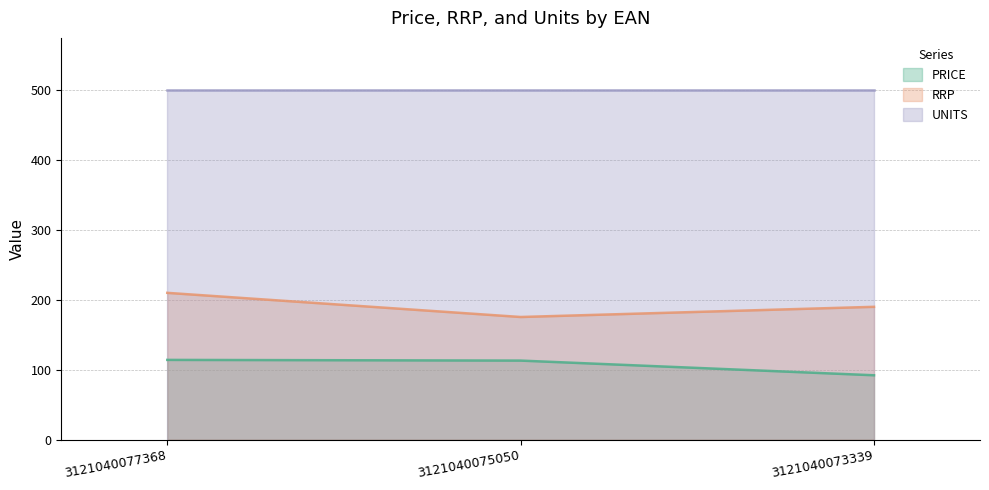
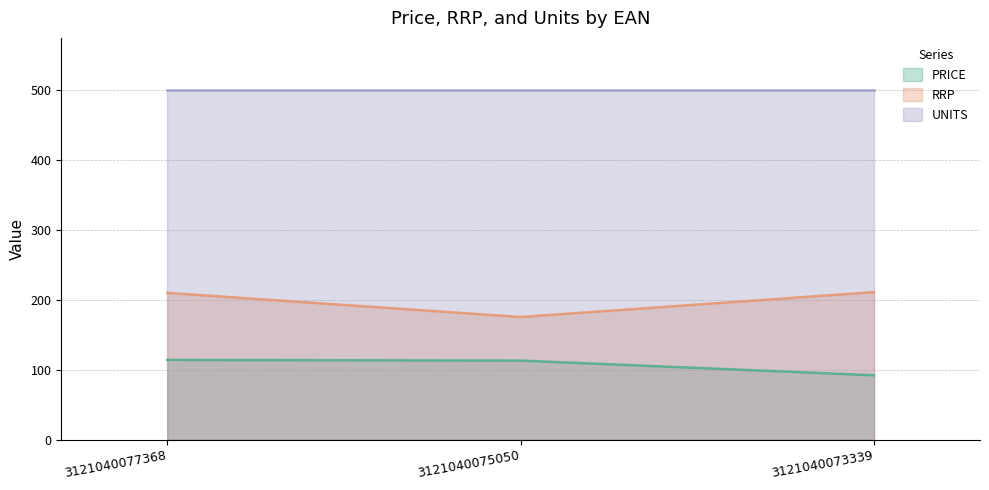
RRP, 3121040073339: 190 -> 210
